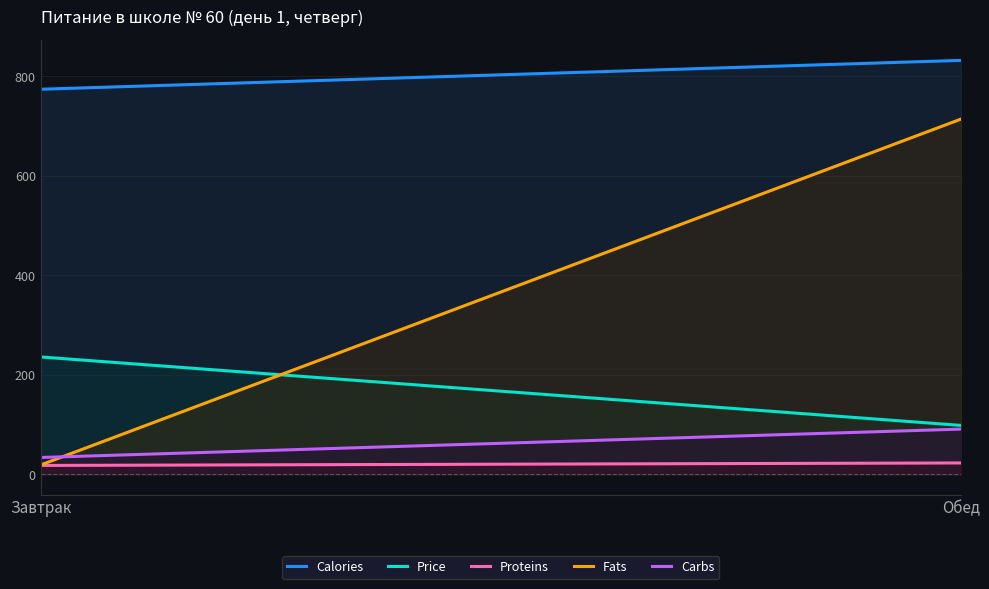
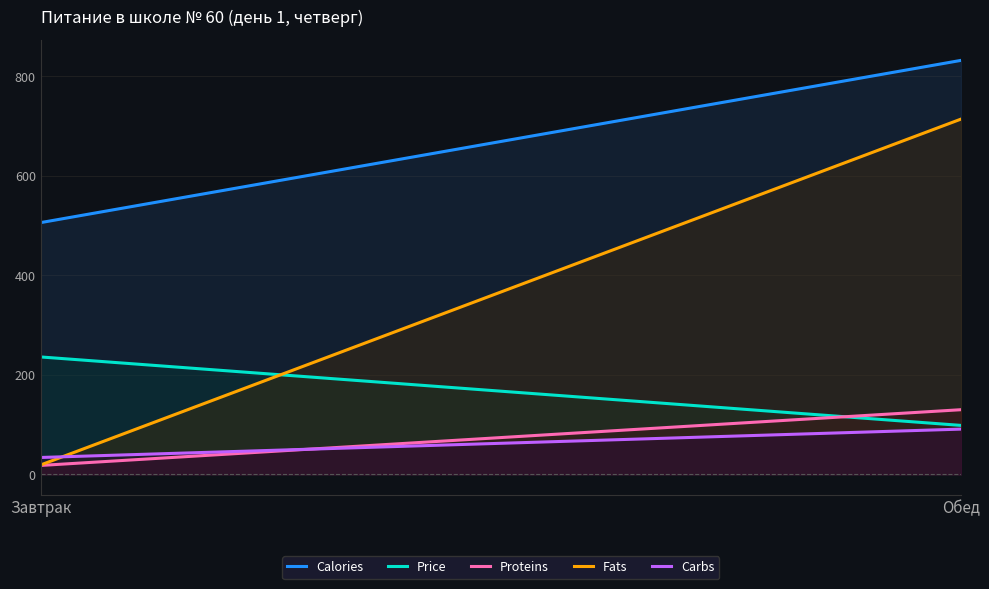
Calories, Завтрак: 770 -> 510
Proteins, Обед: 20 -> 130
